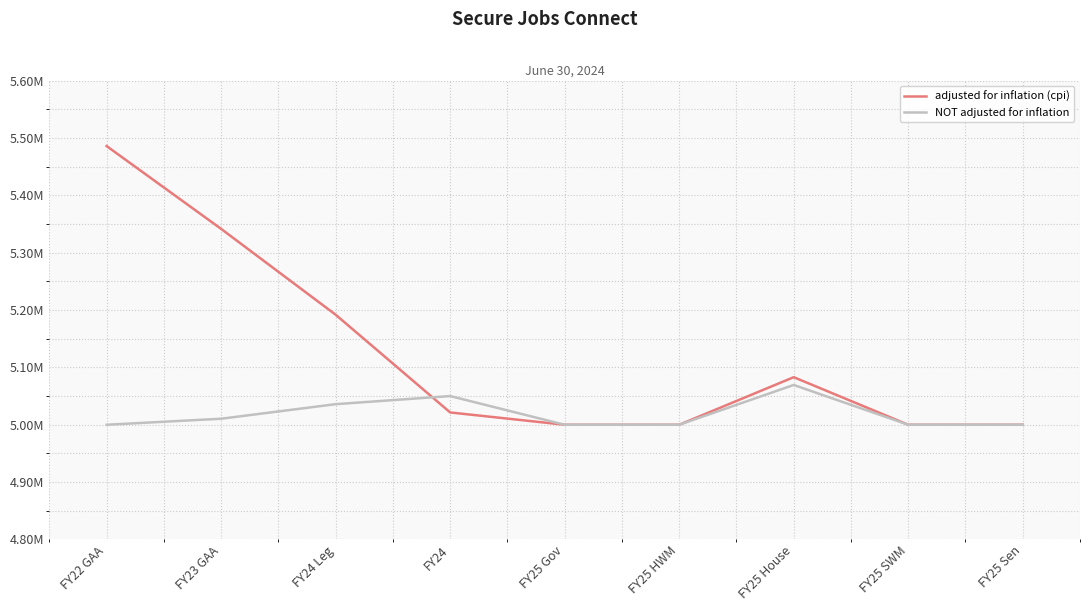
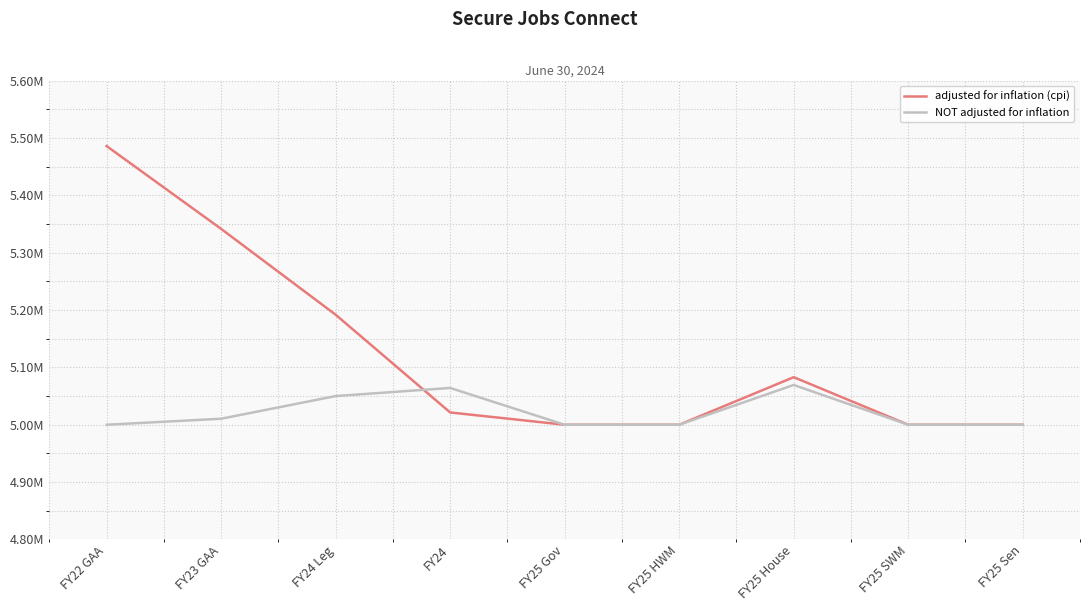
NOT adjusted for inflation, FY24 Leg: 5040000 -> 5050000
NOT adjusted for inflation, FY24: 5050000 -> 5060000
